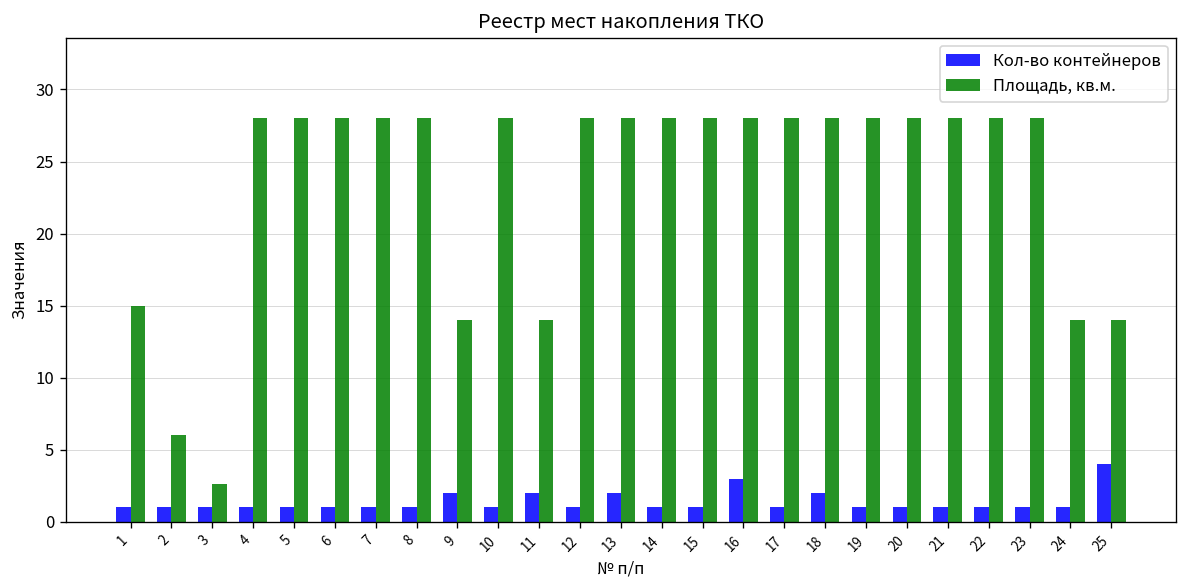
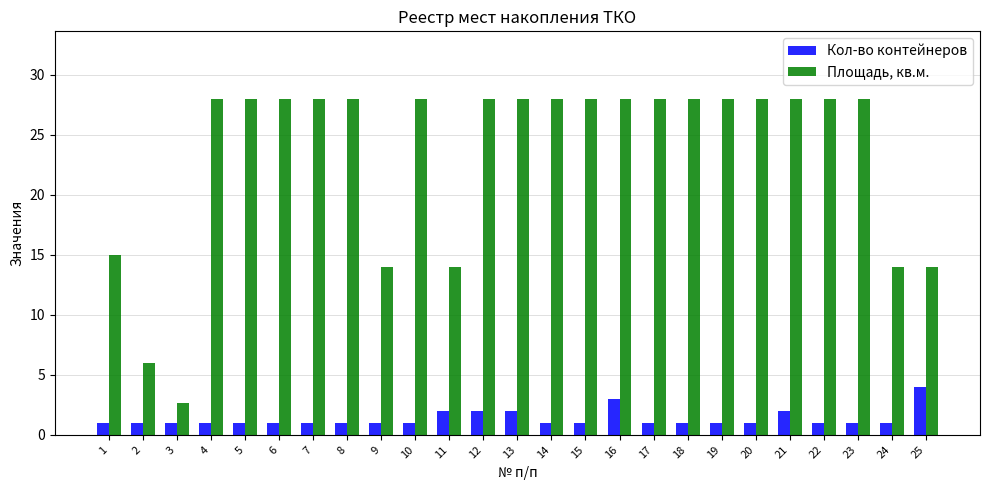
Кол-во контейнеров, 9: 2 -> 1
Кол-во контейнеров, 12: 1 -> 2
Кол-во контейнеров, 18: 2 -> 1
Кол-во контейнеров, 21: 1 -> 2
